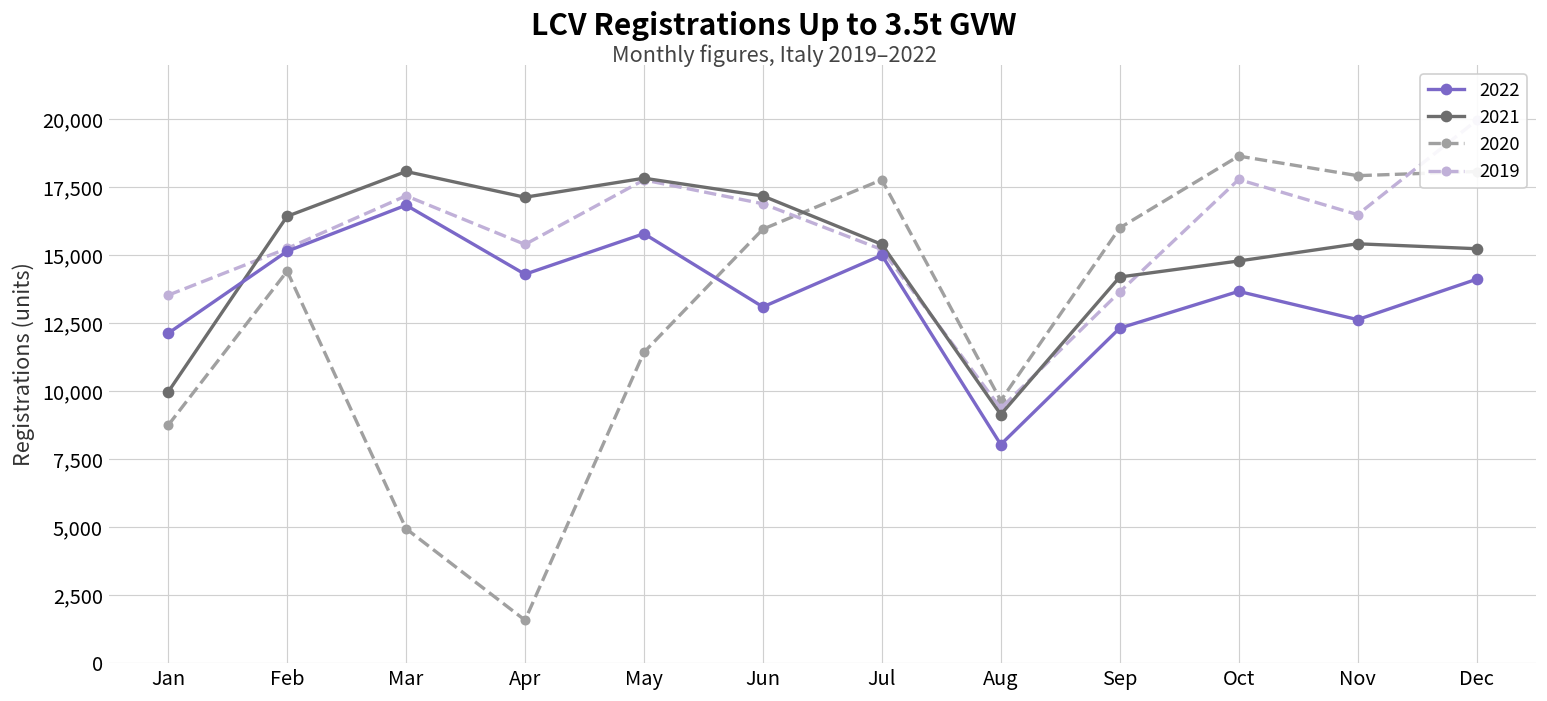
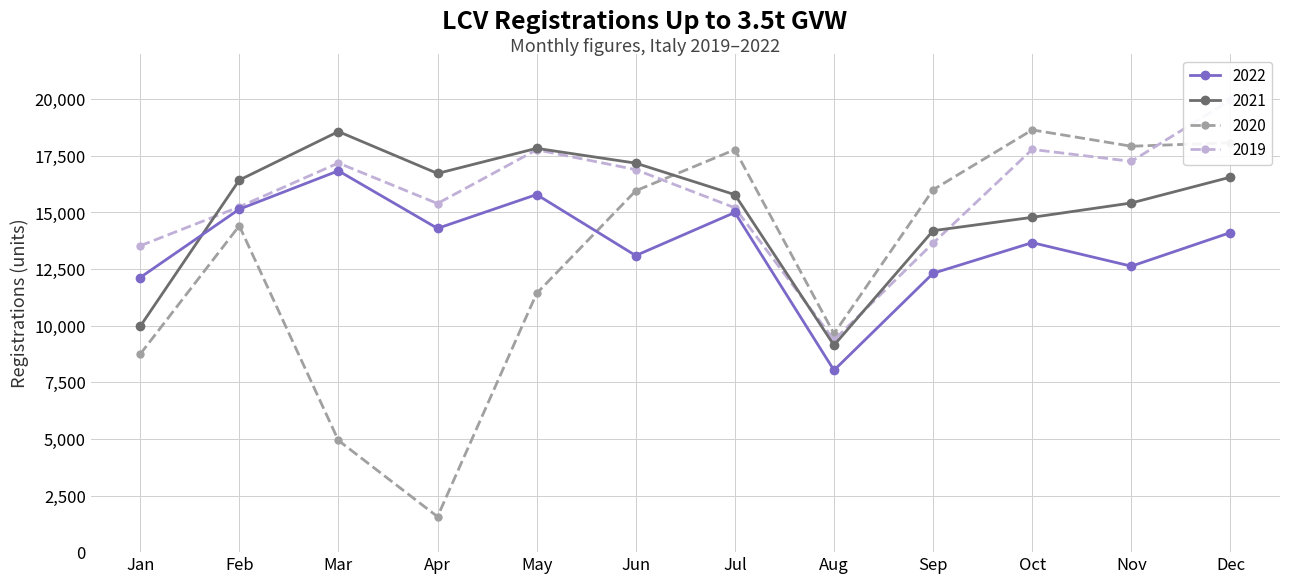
2021, Mar: 18,100 -> 18,600
2021, Apr: 17,100 -> 16,700
2021, Jul: 15,400 -> 15,800
2019, Nov: 16,500 -> 17,300
2021, Dec: 15,200 -> 16,600
